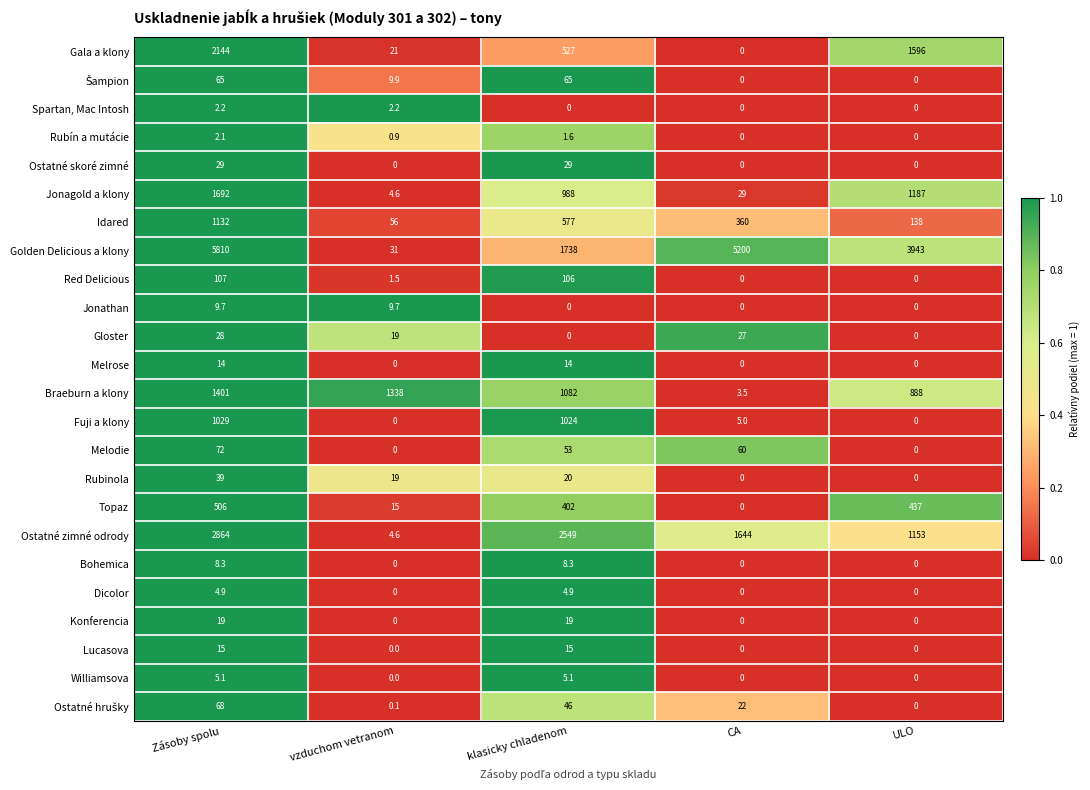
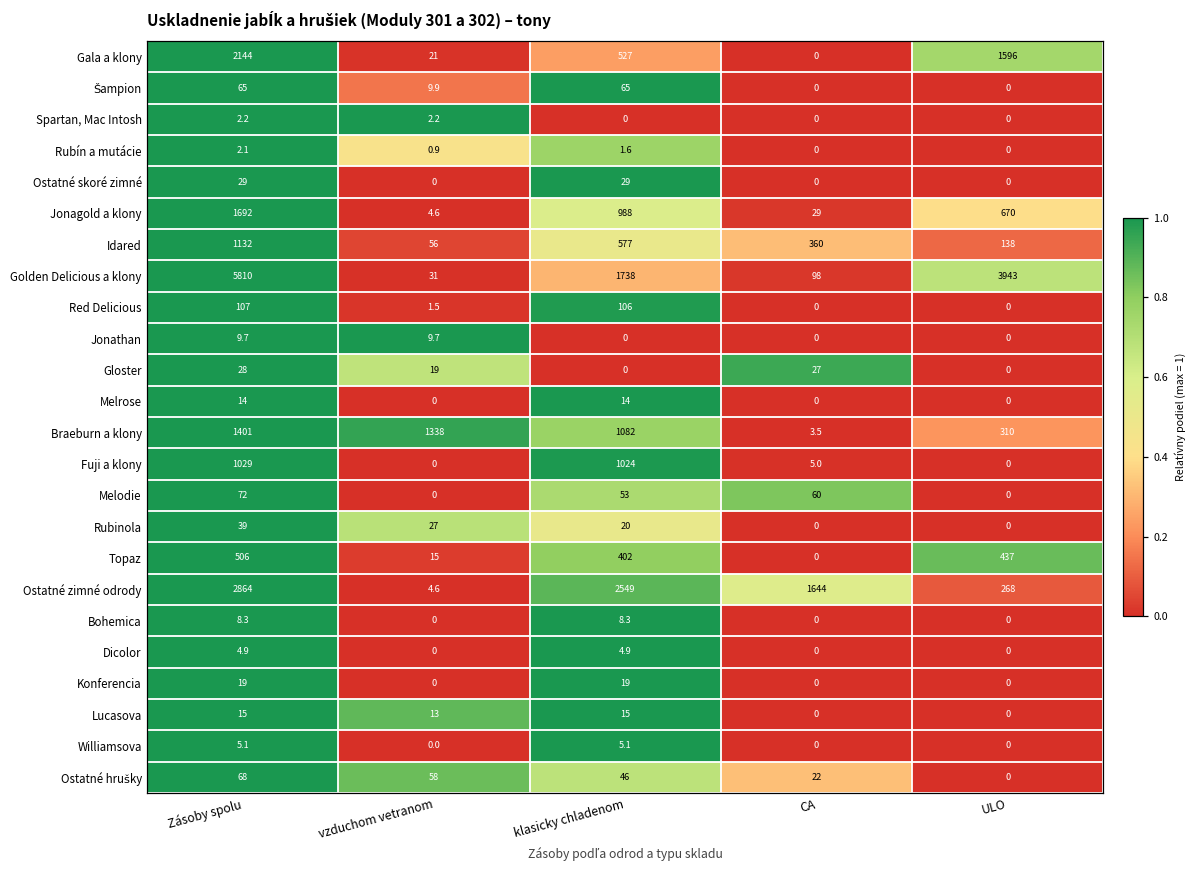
Jonagold a klony, ULO: 1187 -> 670
Golden Delicious a klony, CA: 5200 -> 98
Braeburn a klony, ULO: 888 -> 310
Rubinola, vzduchom vetranom: 19 -> 27
Ostatné zimné odrody, ULO: 1153 -> 268
Lucasova, vzduchom vetranom: 0.0 -> 13
Ostatné hrušky, vzduchom vetranom: 0.1 -> 58
